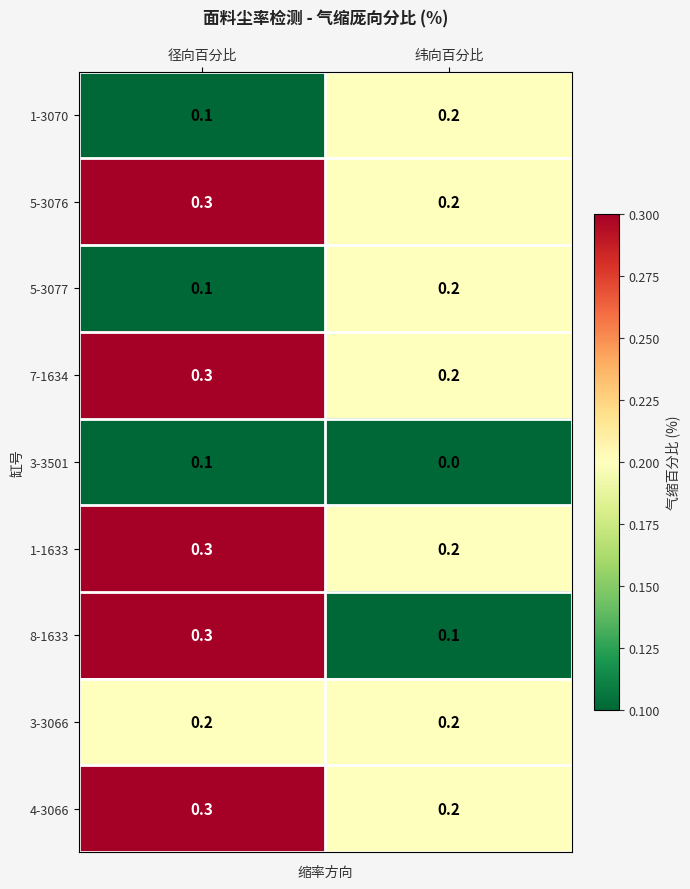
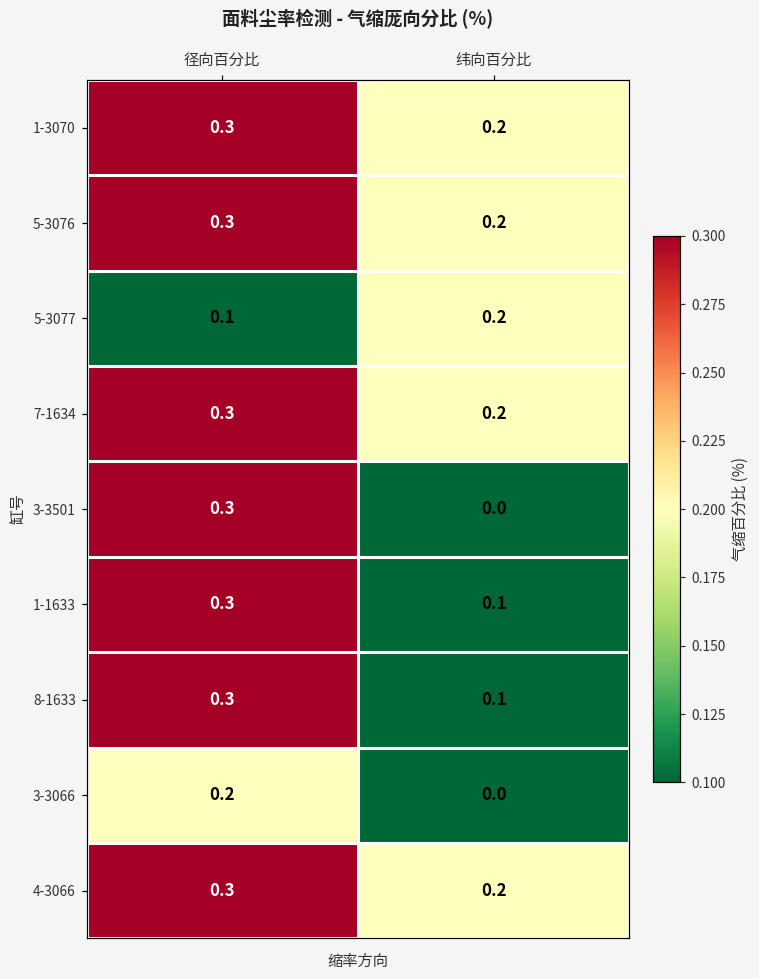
1-3070, 径向百分比: 0.1 -> 0.3
3-3501, 径向百分比: 0.1 -> 0.3
1-1633, 纬向百分比: 0.2 -> 0.1
3-3066, 纬向百分比: 0.2 -> 0.0
